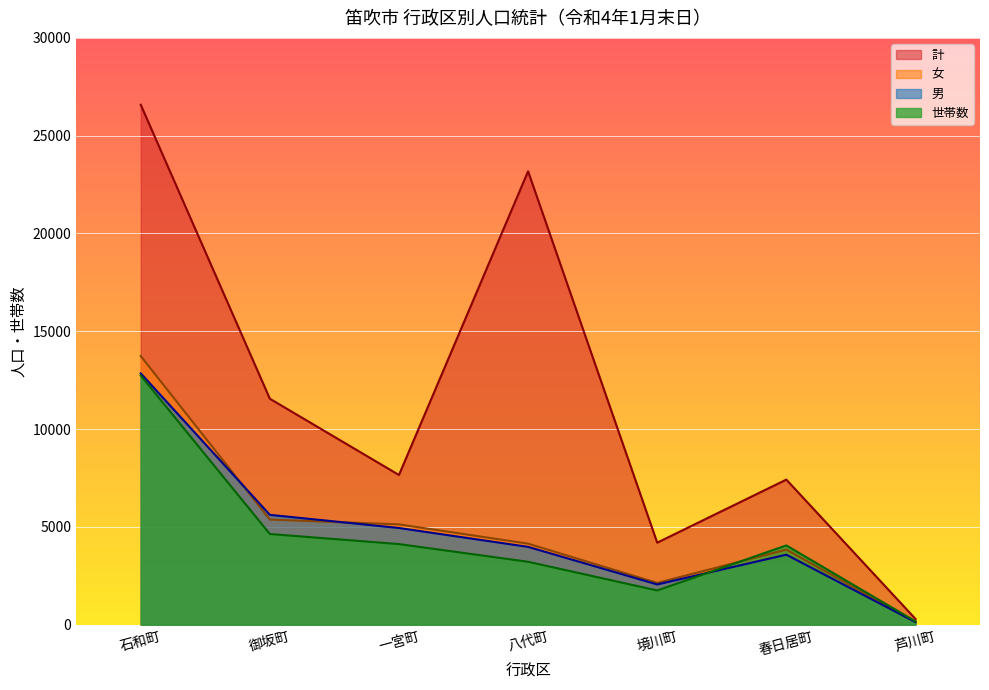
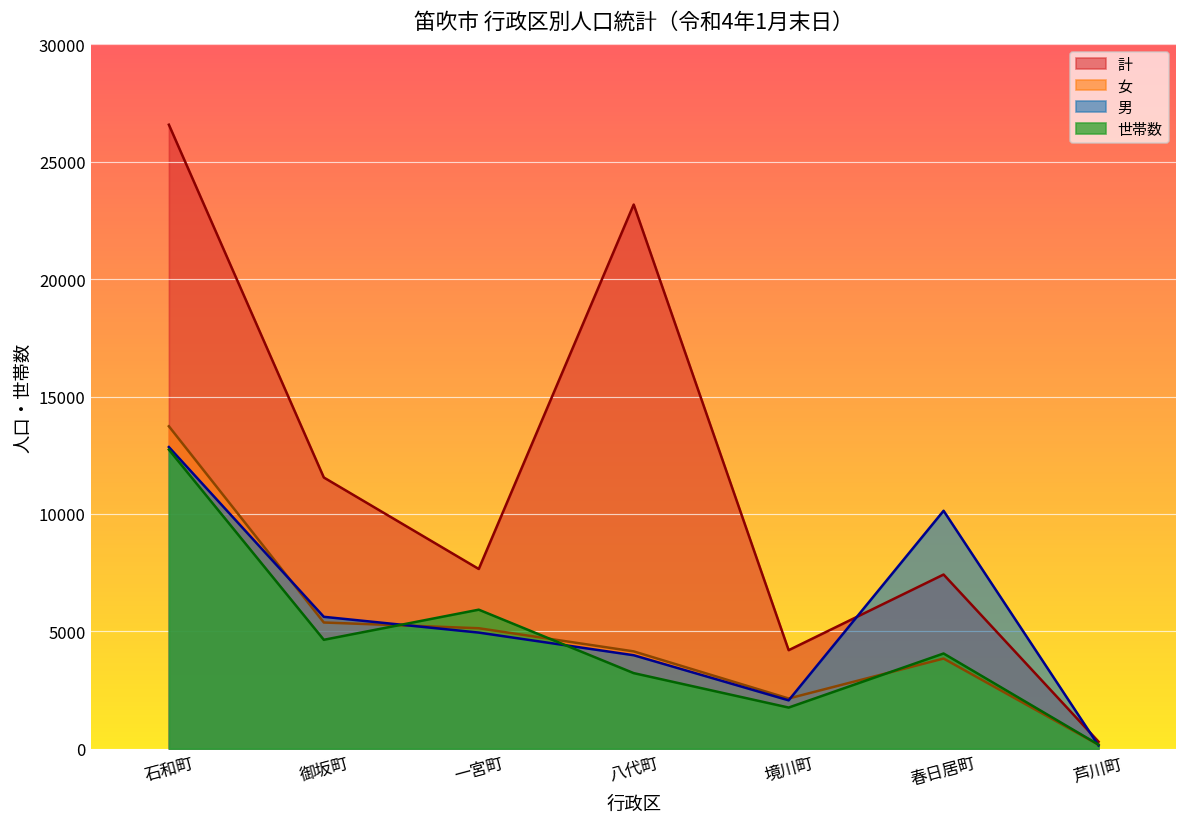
世帯数, 一宮町: 4100 -> 5900
男, 春日居町: 3600 -> 10100
